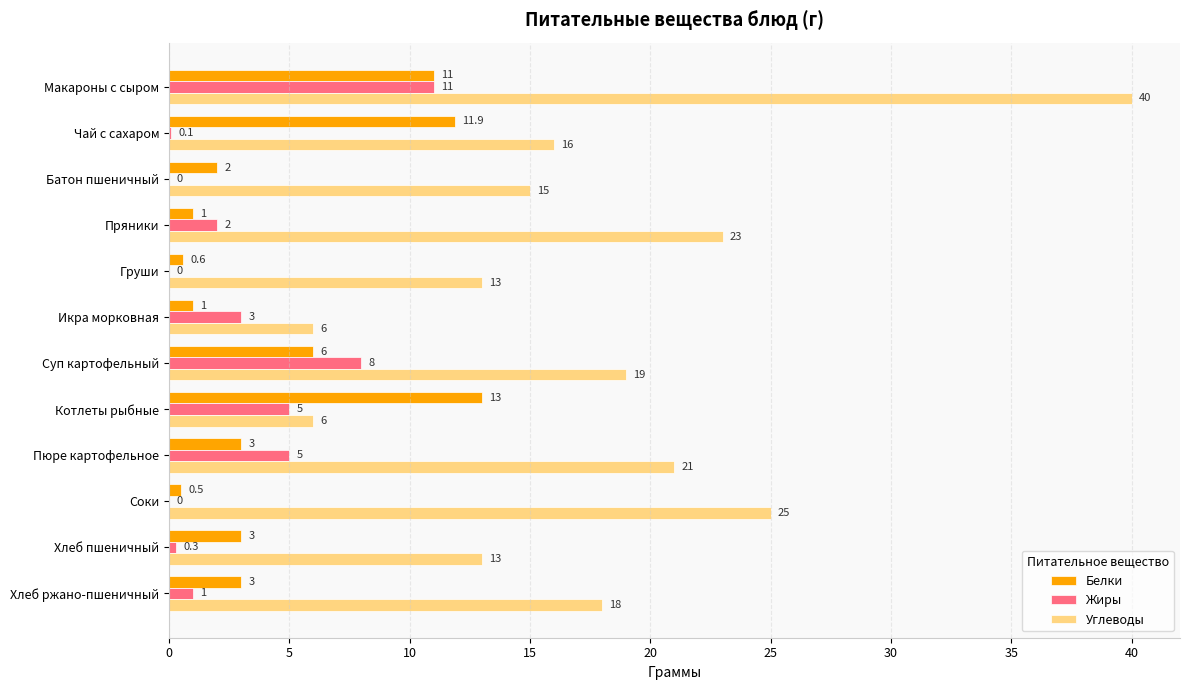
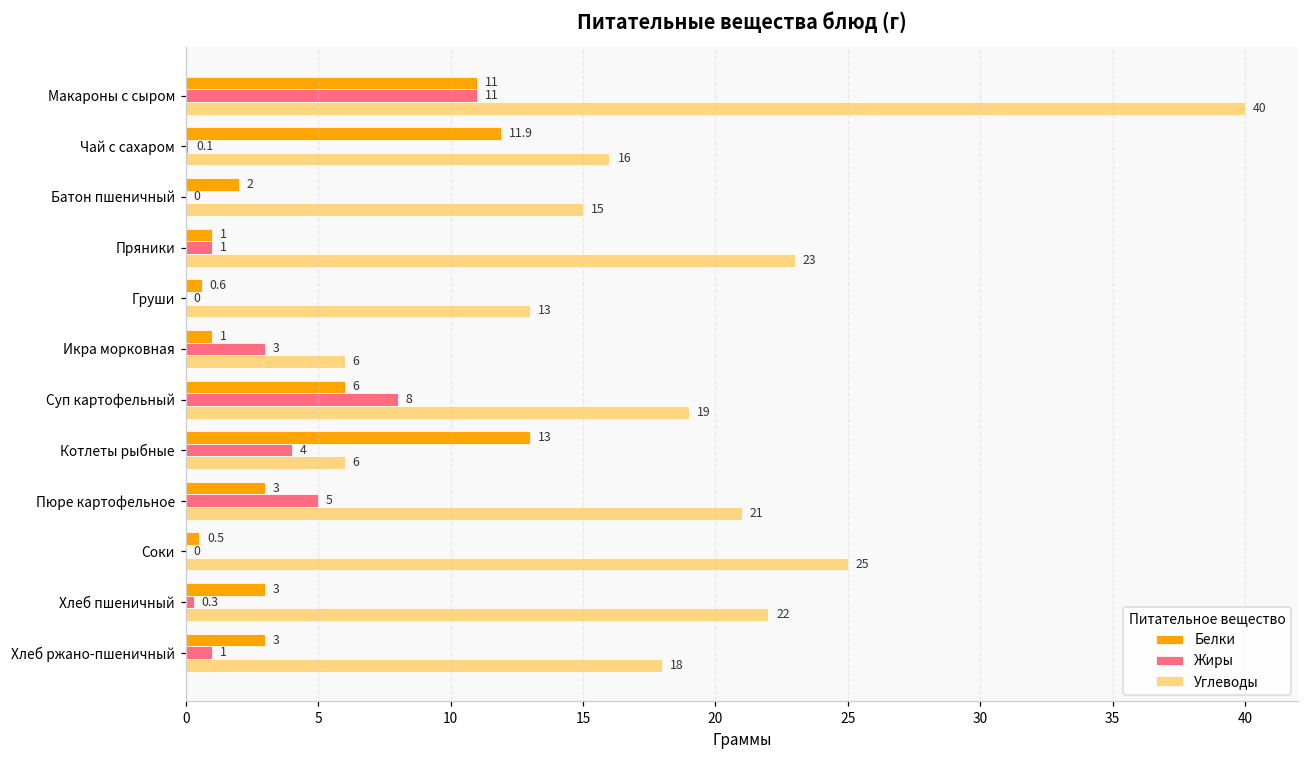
Жиры, Пряники: 2 -> 1
Жиры, Котлеты рыбные: 5 -> 4
Углеводы, Хлеб пшеничный: 13 -> 22
